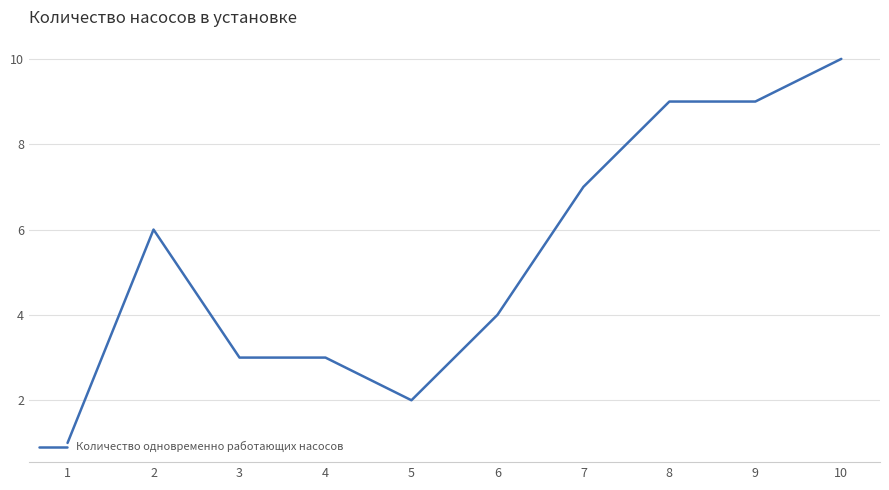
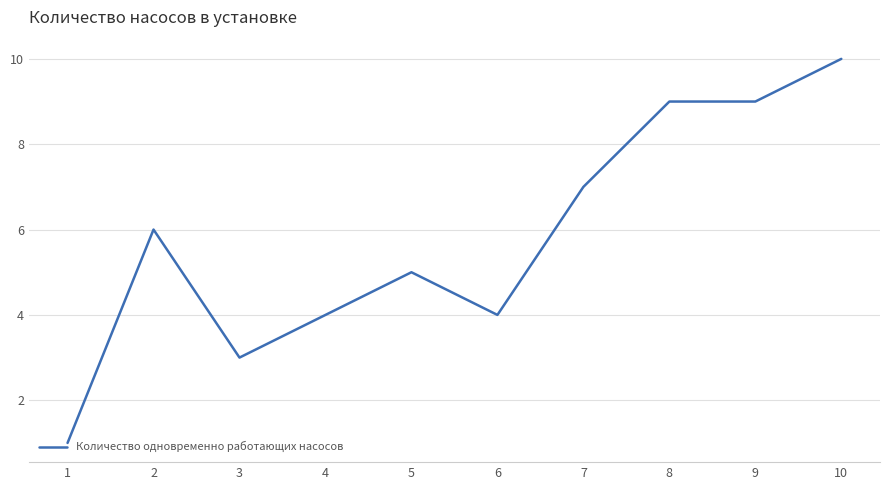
4: 3 -> 4
5: 2 -> 5
